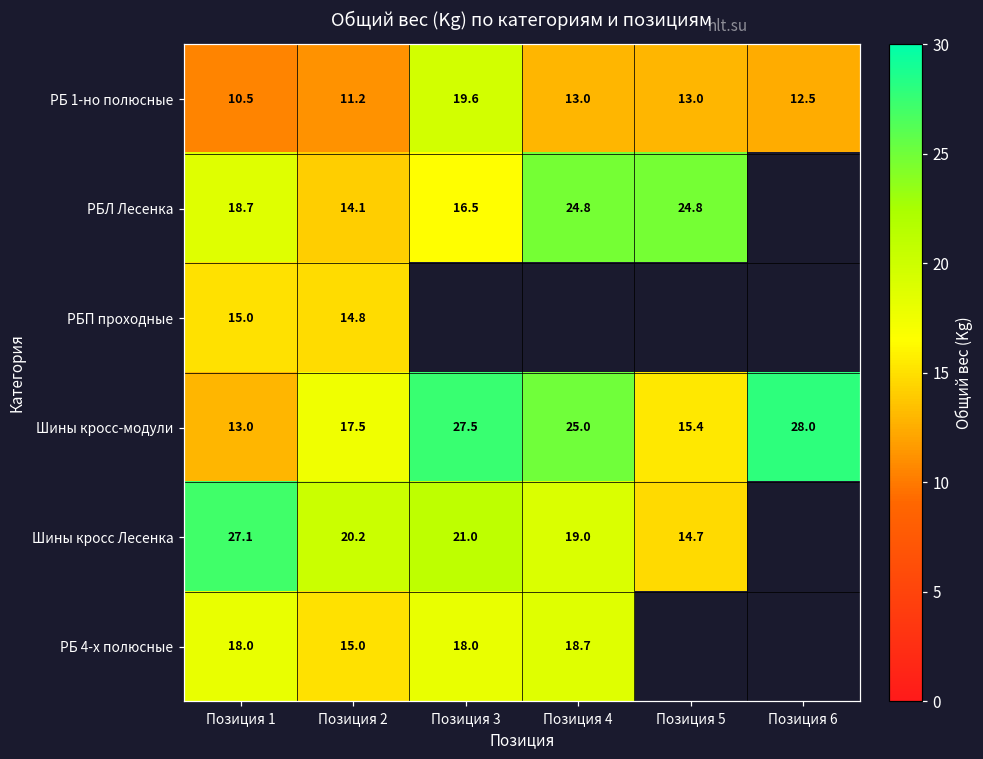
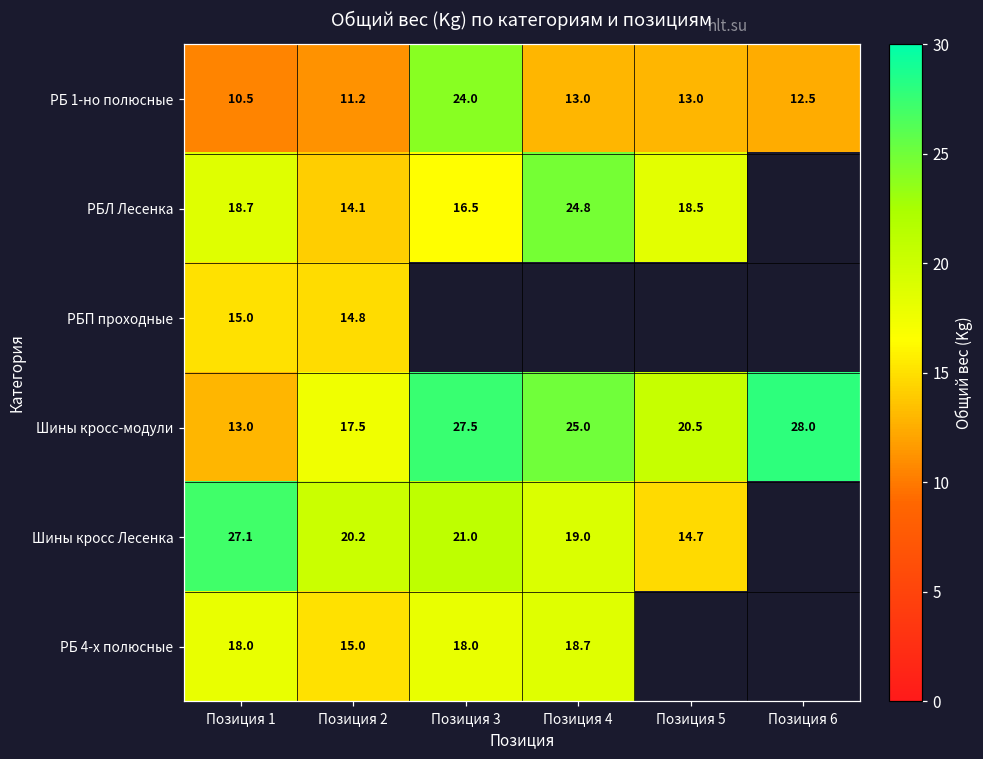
РБ 1-но полюсные, Позиция 3: 19.6 -> 24.0
РБЛ Лесенка, Позиция 5: 24.8 -> 18.5
Шины кросс-модули, Позиция 5: 15.4 -> 20.5
